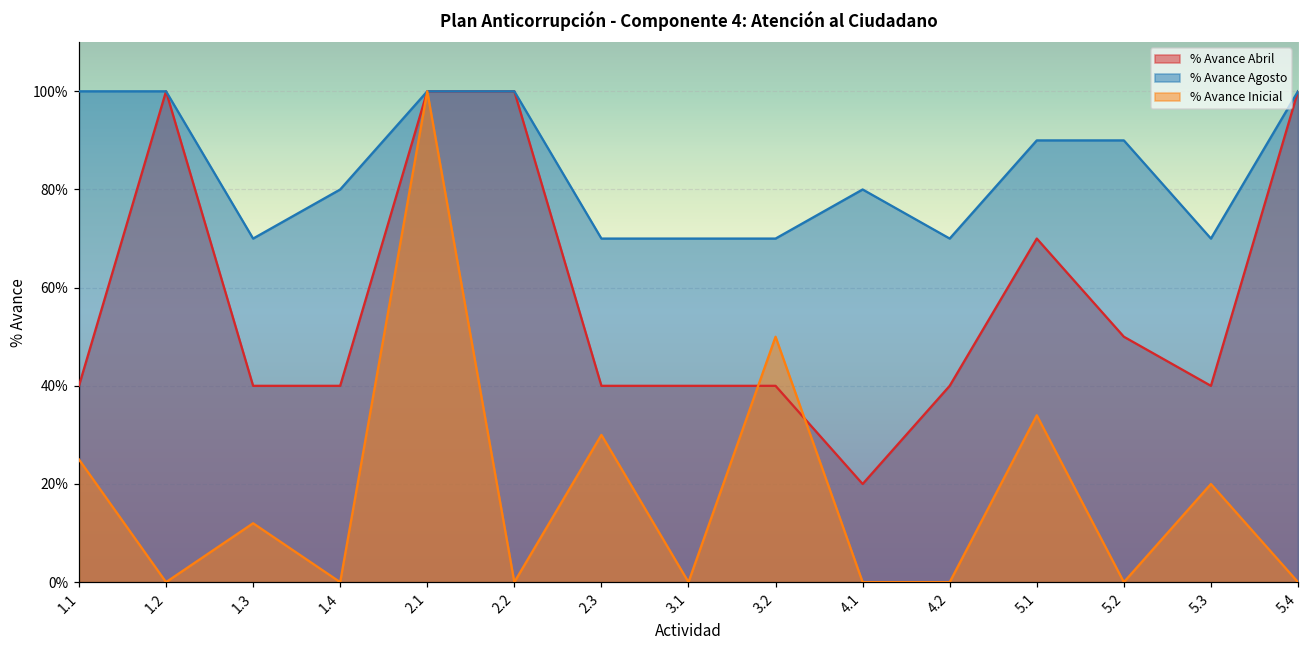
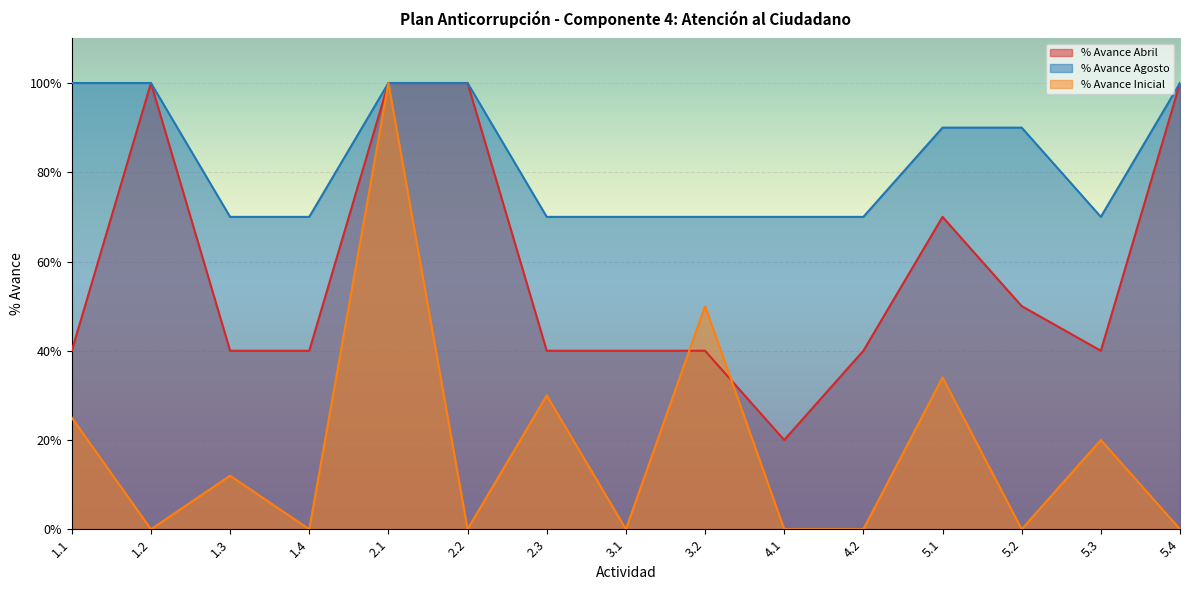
% Avance Agosto, 1.4: 80% -> 70%
% Avance Agosto, 4.1: 80% -> 70%
